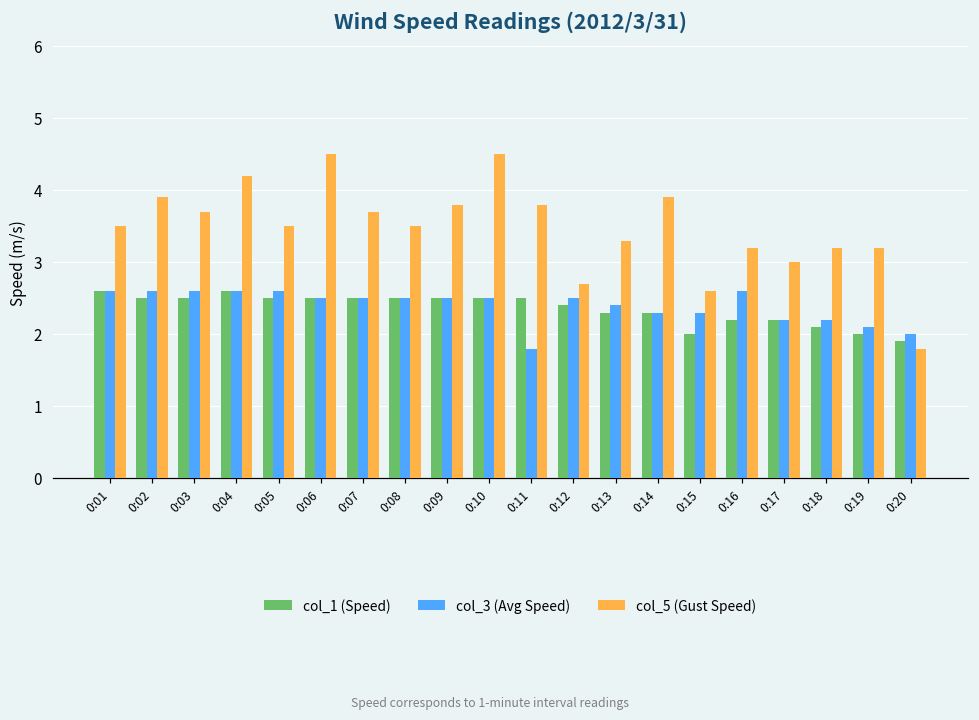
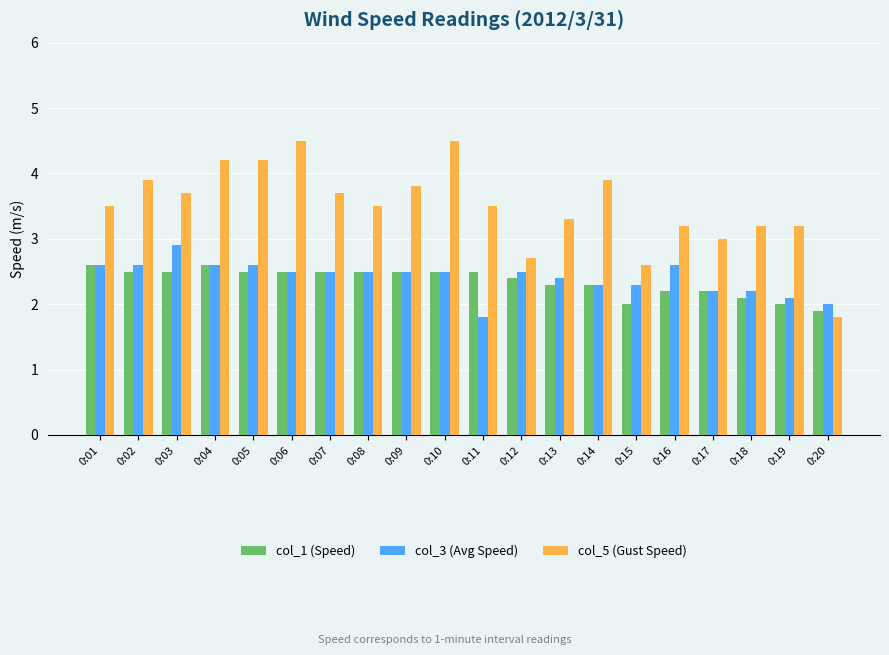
col_3 (Avg Speed), 0:03: 2.6 -> 2.9
col_5 (Gust Speed), 0:05: 3.5 -> 4.2
col_5 (Gust Speed), 0:11: 3.8 -> 3.5
